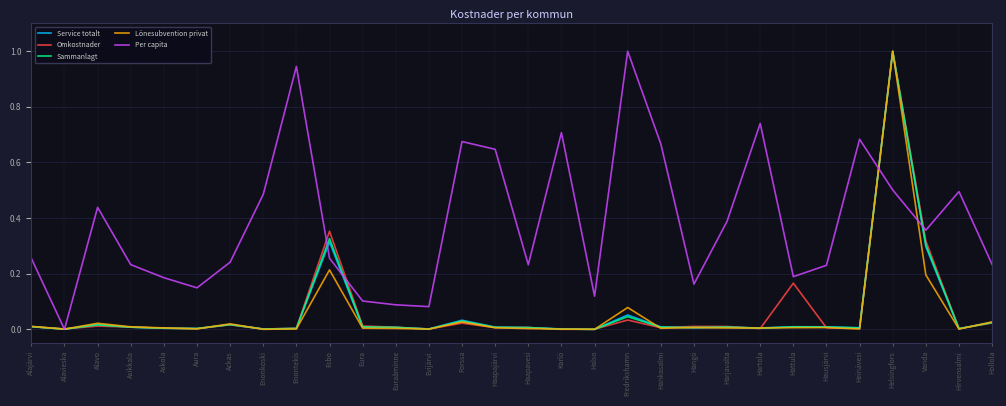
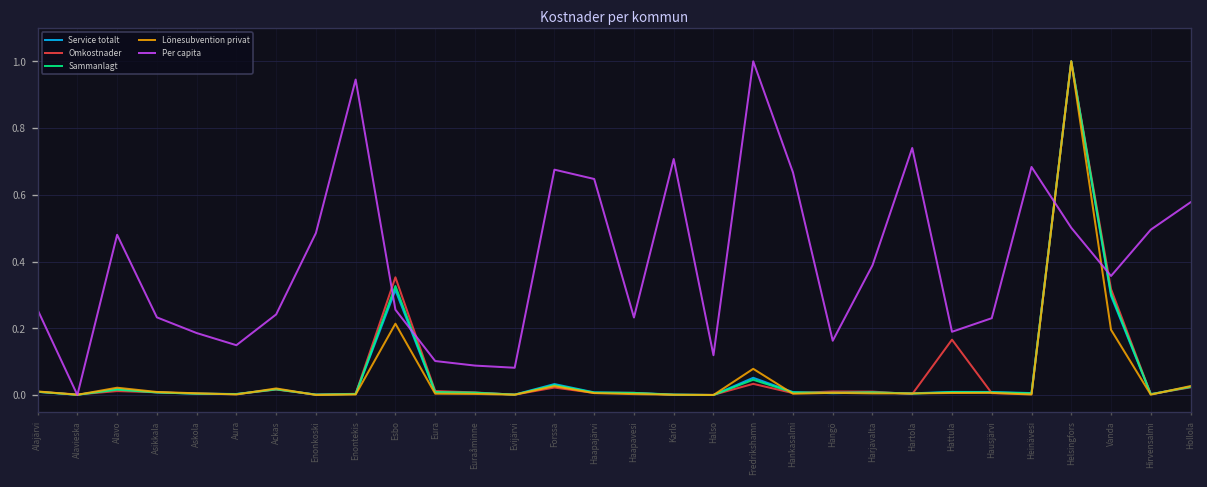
Per capita, Alavo: 0.44 -> 0.48
Per capita, Hollola: 0.23 -> 0.58
